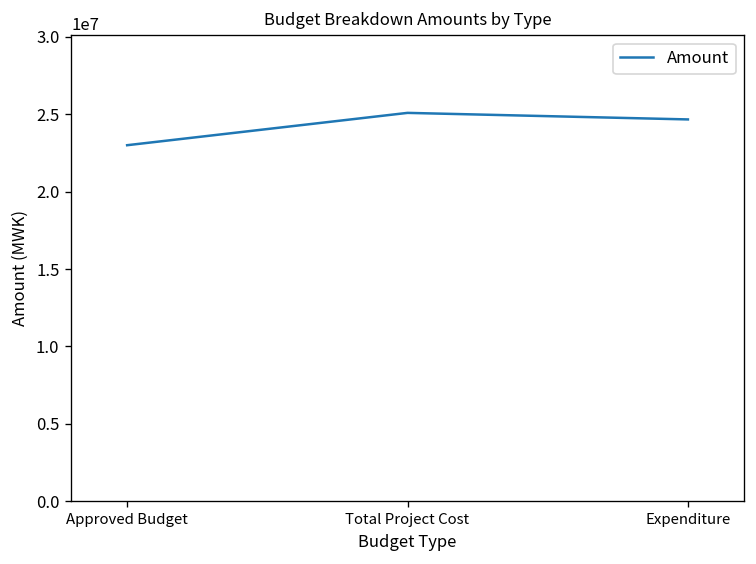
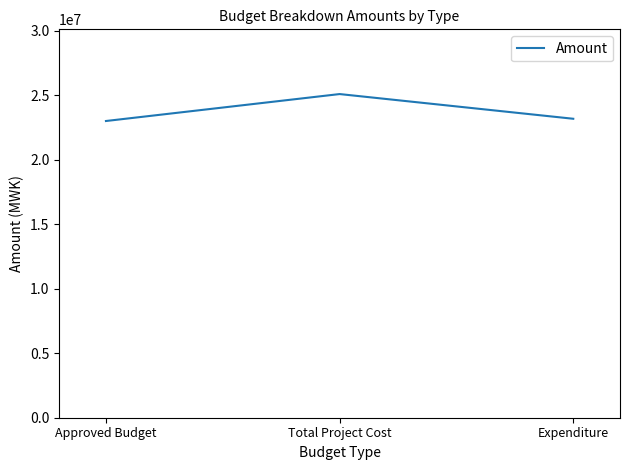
Expenditure: 24700000 -> 23200000
